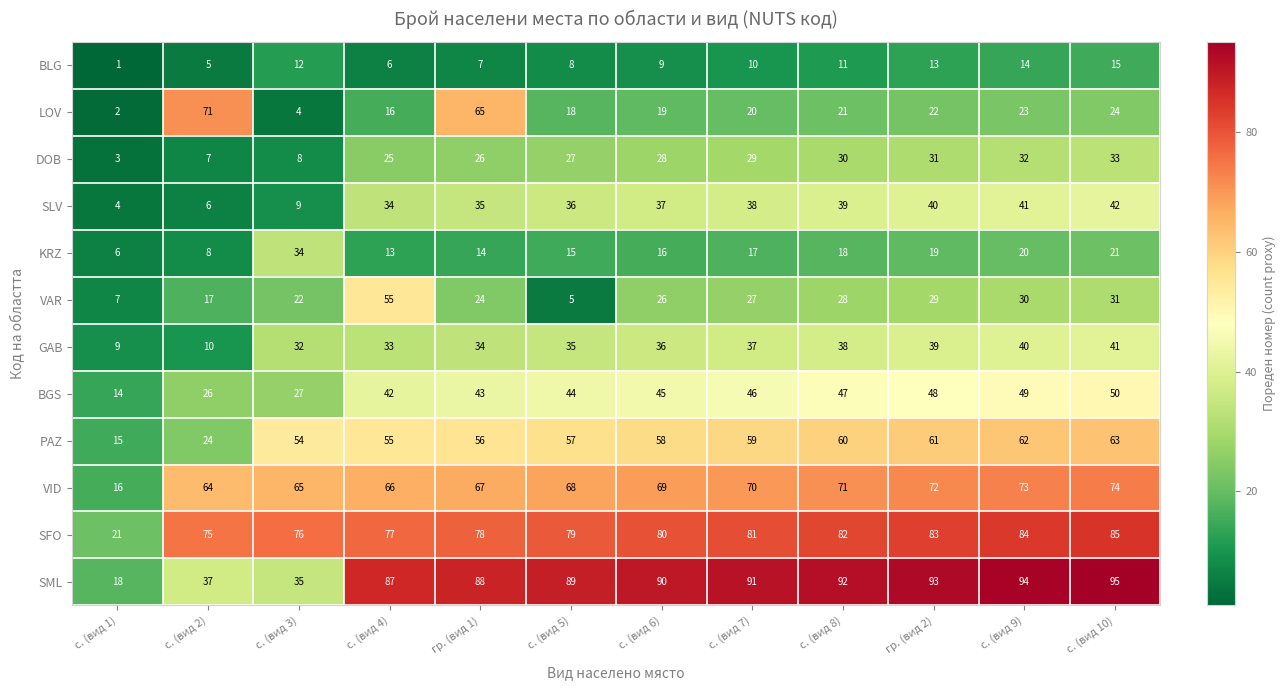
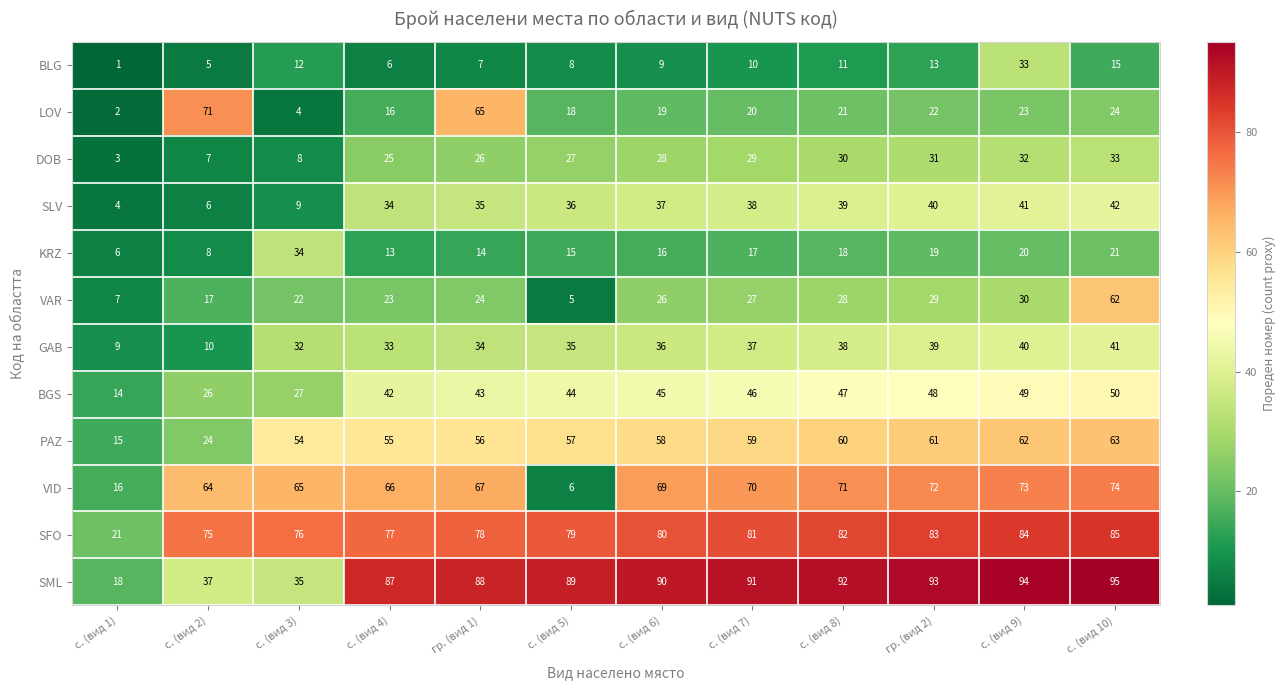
BLG, с. (вид 9): 14 -> 33
VAR, с. (вид 4): 55 -> 23
VAR, с. (вид 10): 31 -> 62
VID, с. (вид 5): 68 -> 6
